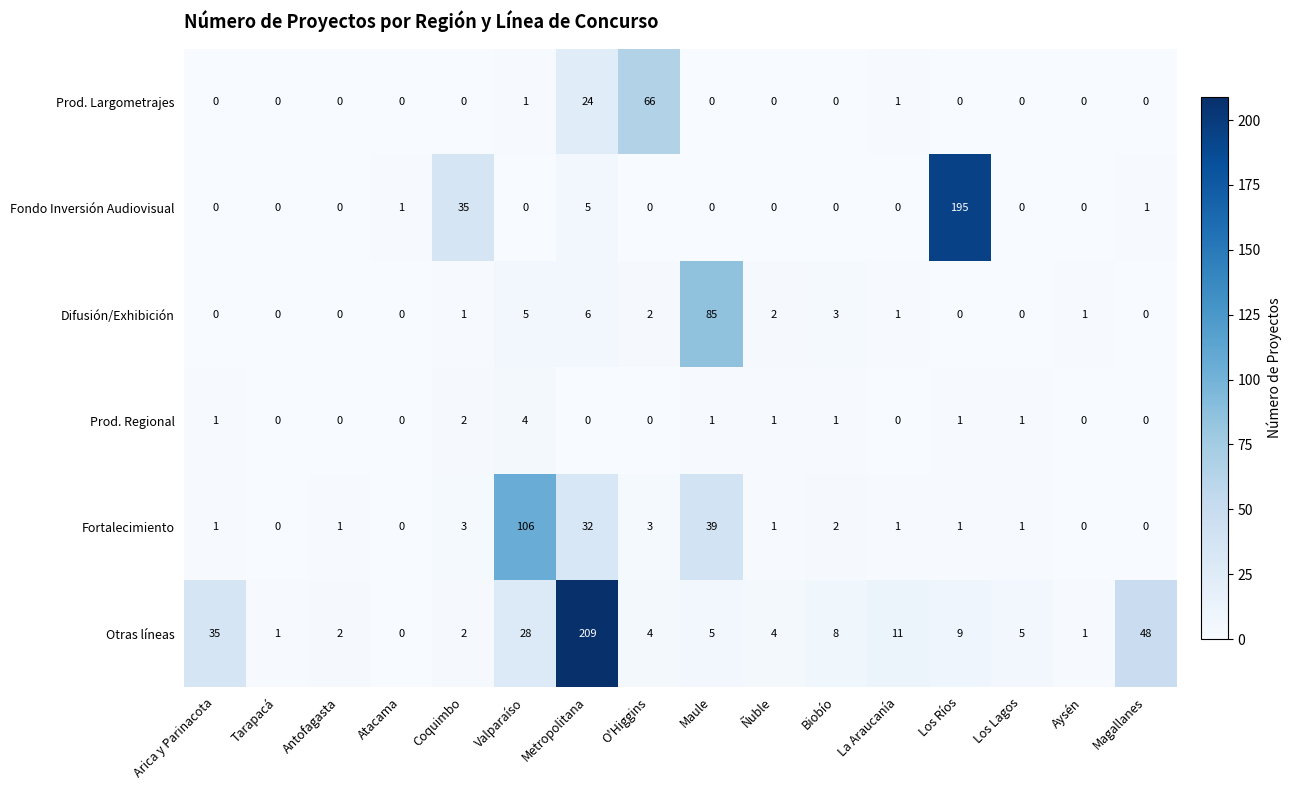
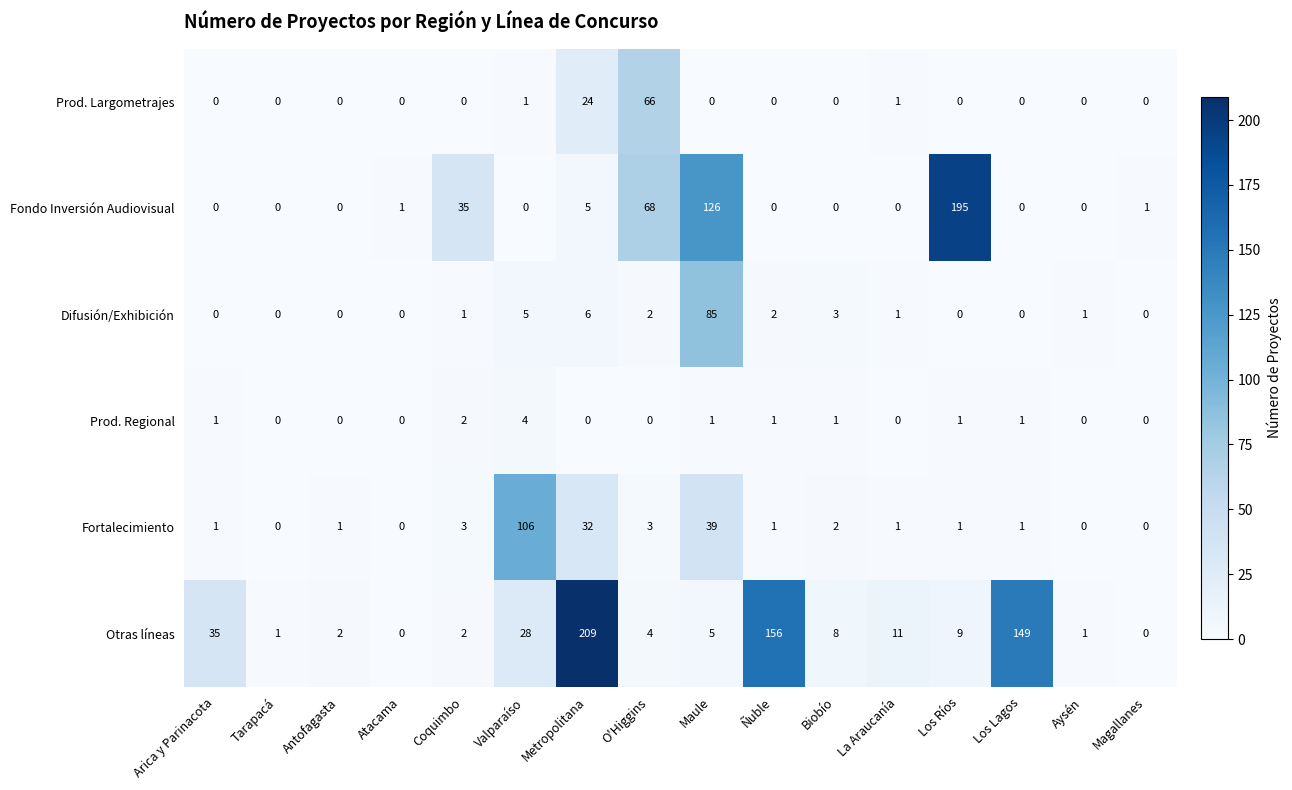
Fondo Inversión Audiovisual, O'Higgins: 0 -> 68
Fondo Inversión Audiovisual, Maule: 0 -> 126
Otras líneas, Ñuble: 4 -> 156
Otras líneas, Los Lagos: 5 -> 149
Otras líneas, Magallanes: 48 -> 0
